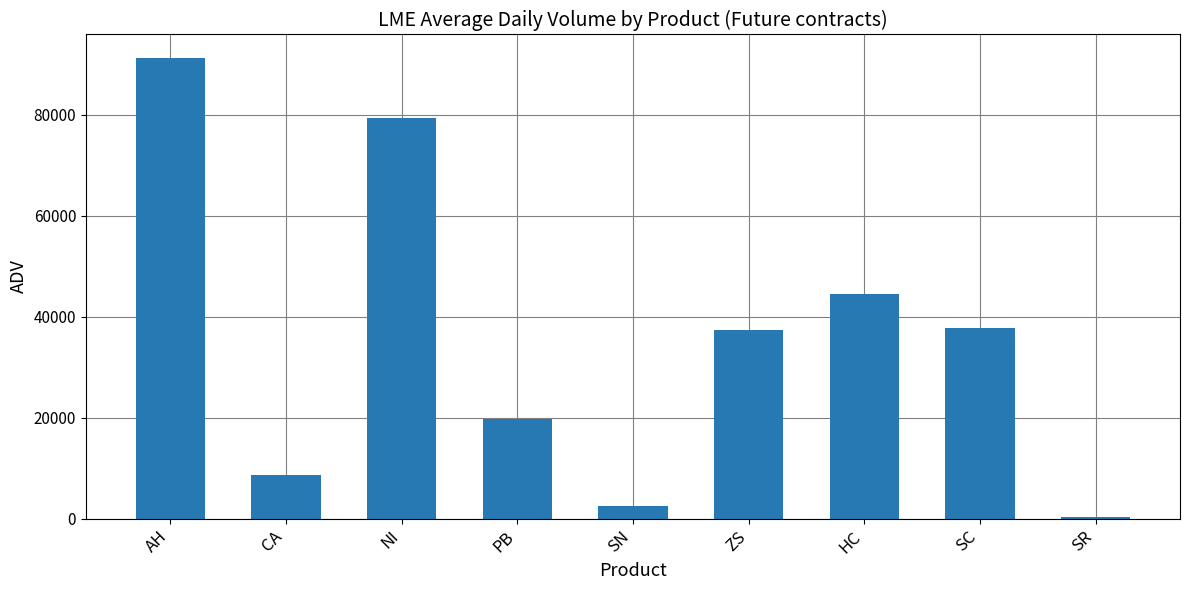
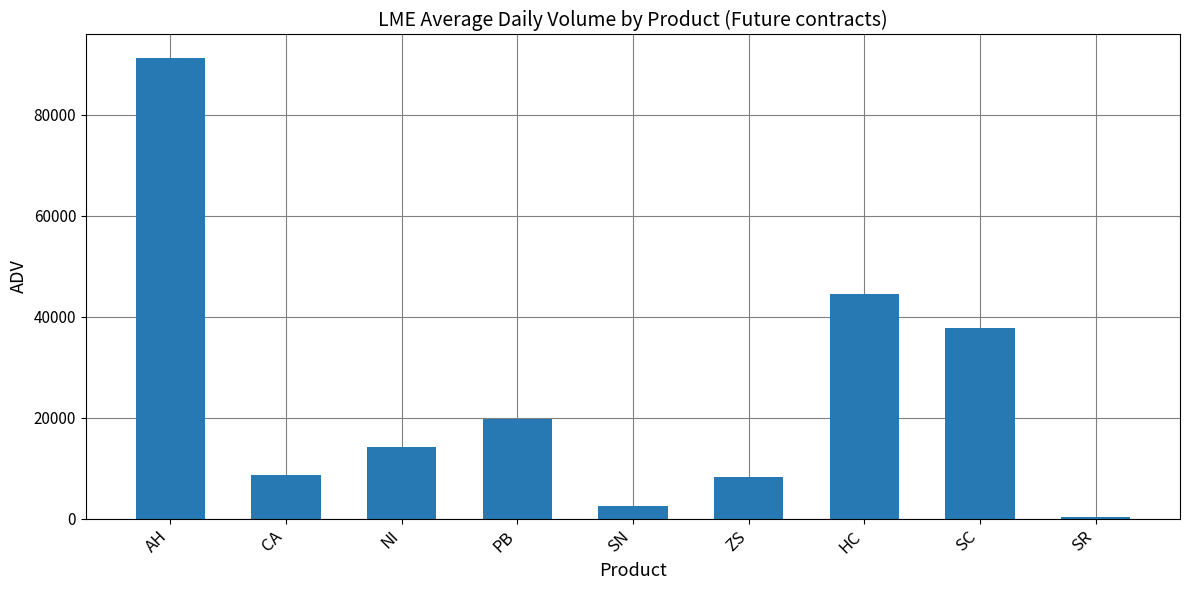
NI: 79000 -> 14000
ZS: 37000 -> 8000
